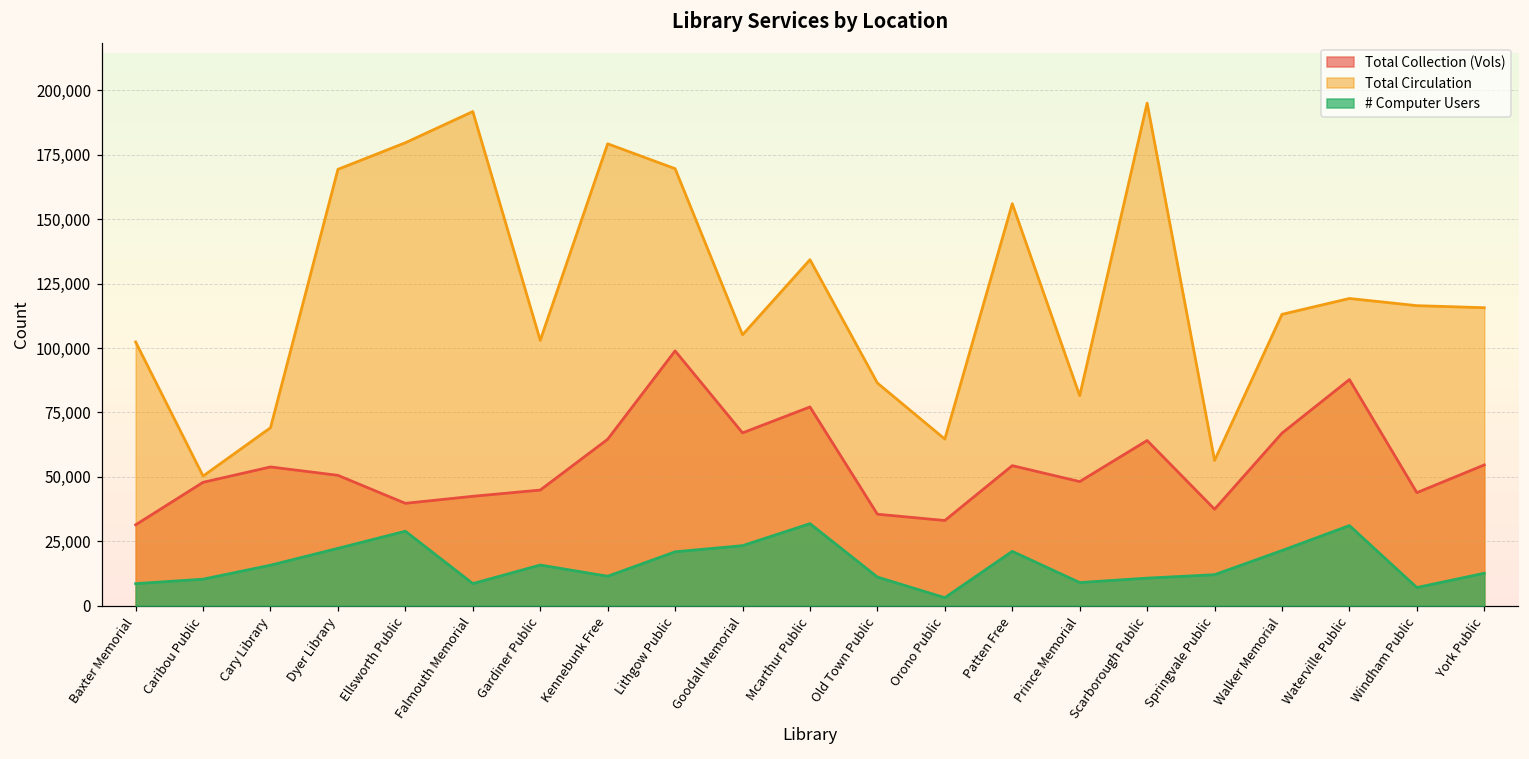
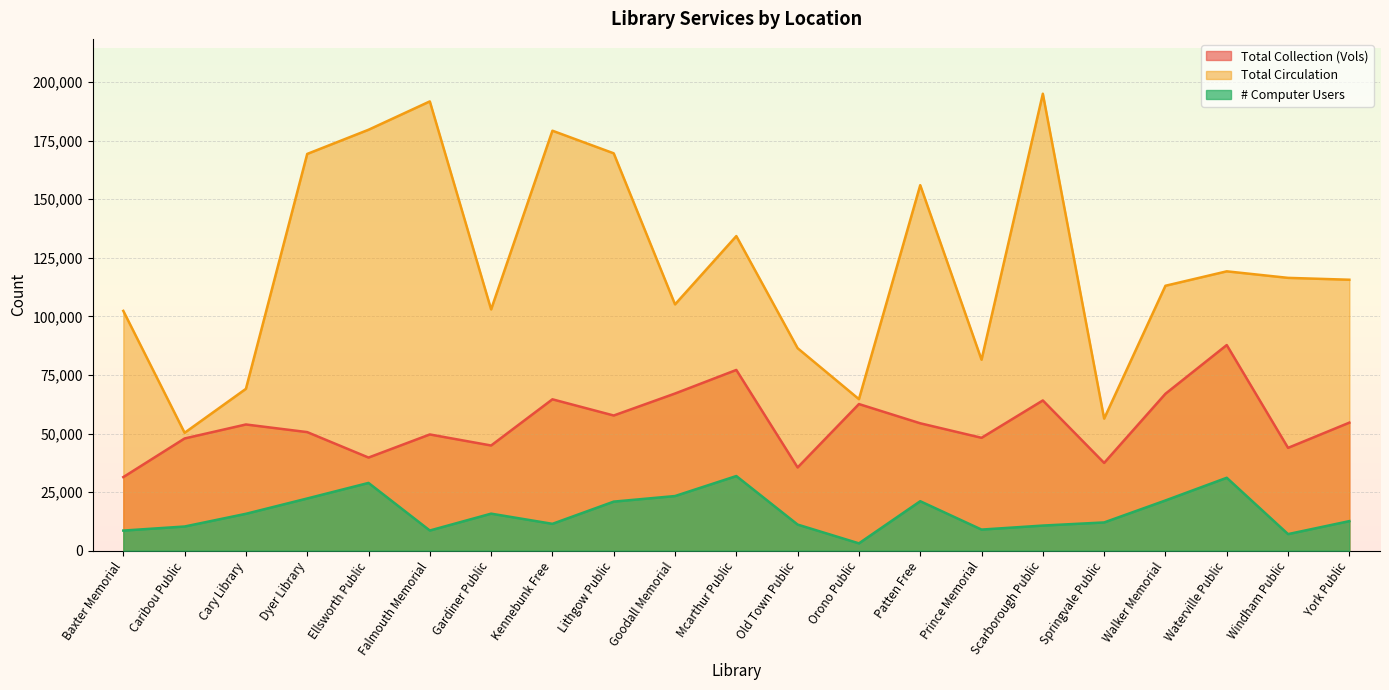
Total Collection (Vols), Falmouth Memorial: 42,000 -> 50,000
Total Collection (Vols), Lithgow Public: 99,000 -> 58,000
Total Collection (Vols), Orono Public: 33,000 -> 63,000
